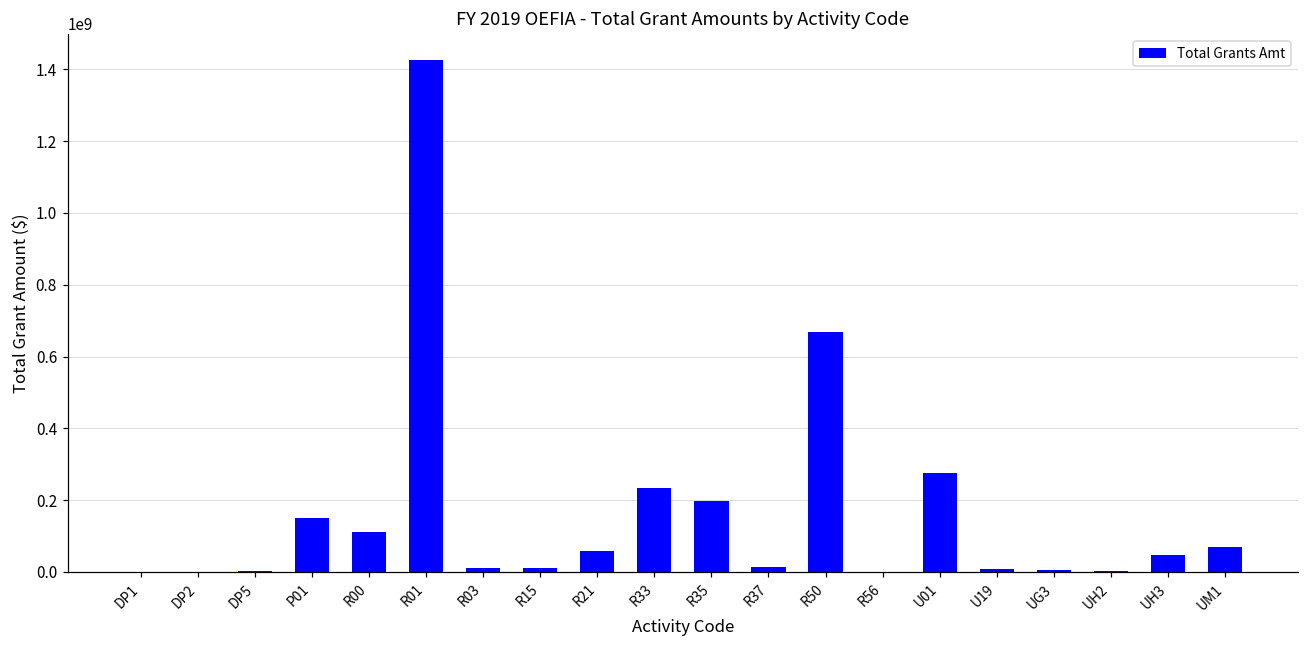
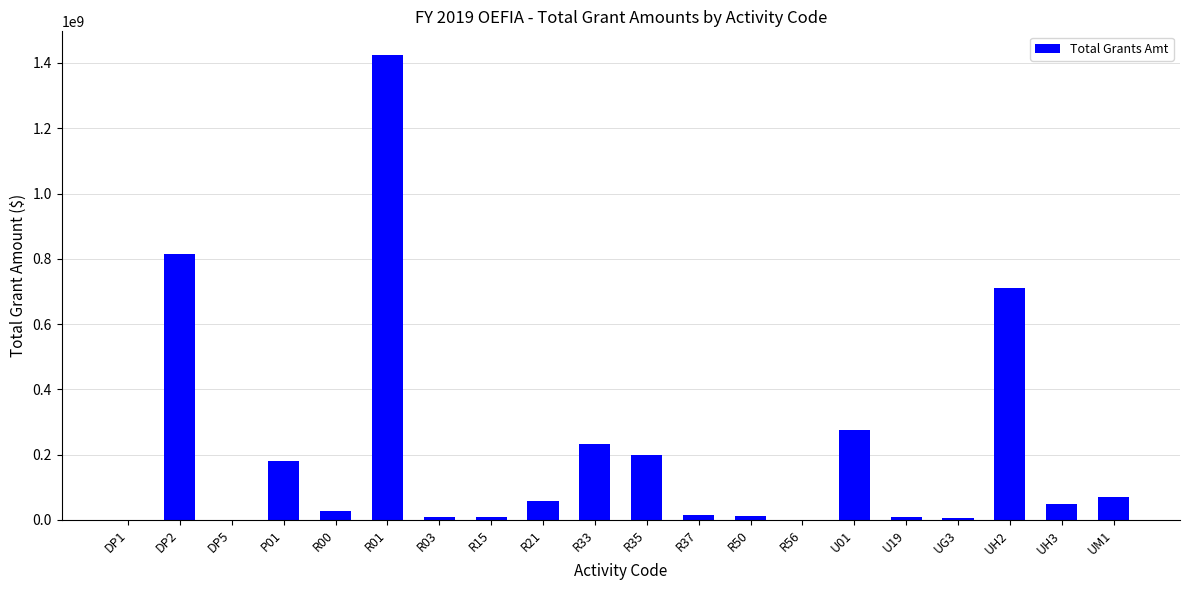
DP2: 0 -> 810000000
P01: 150000000 -> 180000000
R00: 110000000 -> 30000000
R50: 670000000 -> 10000000
UH2: 0 -> 710000000
